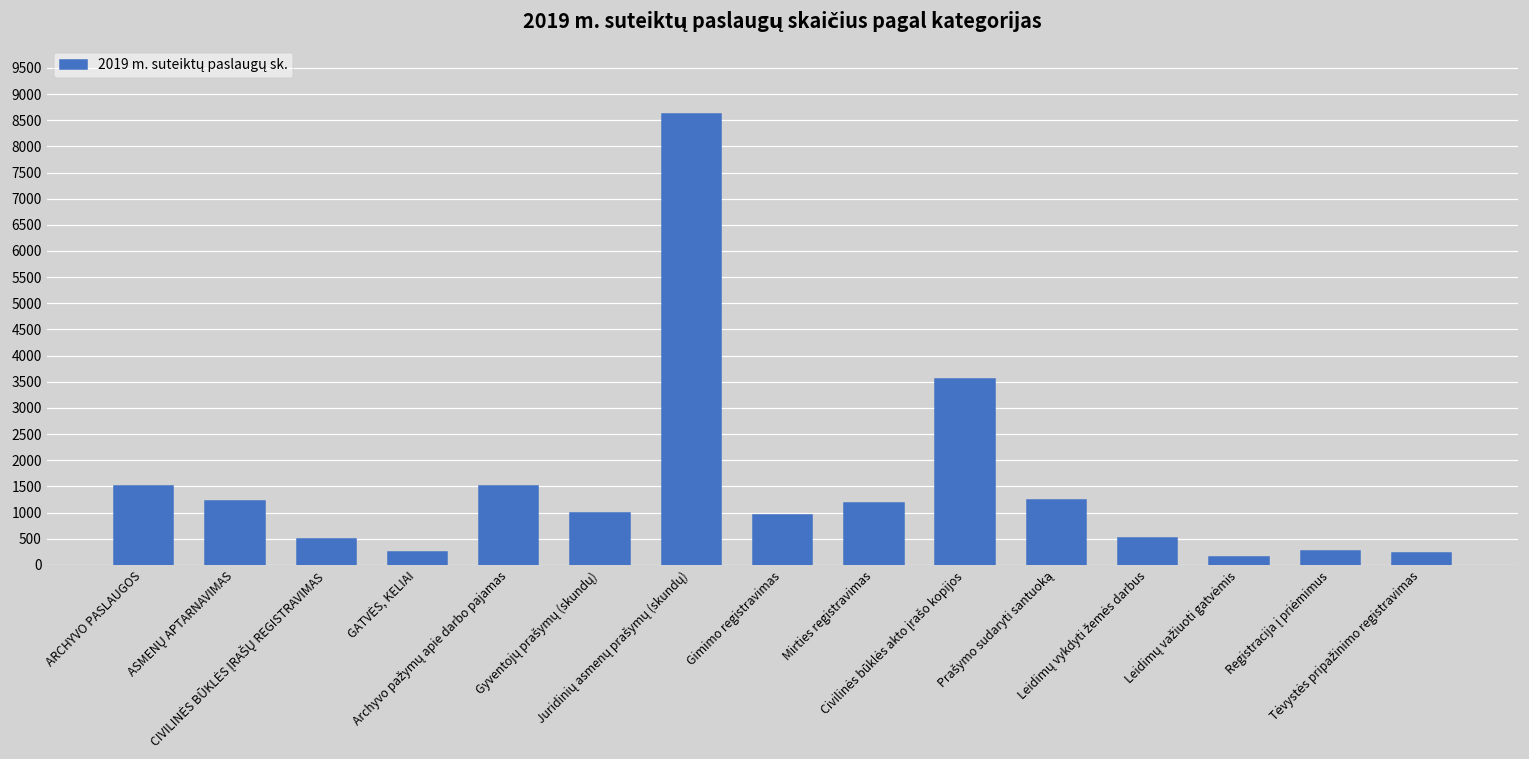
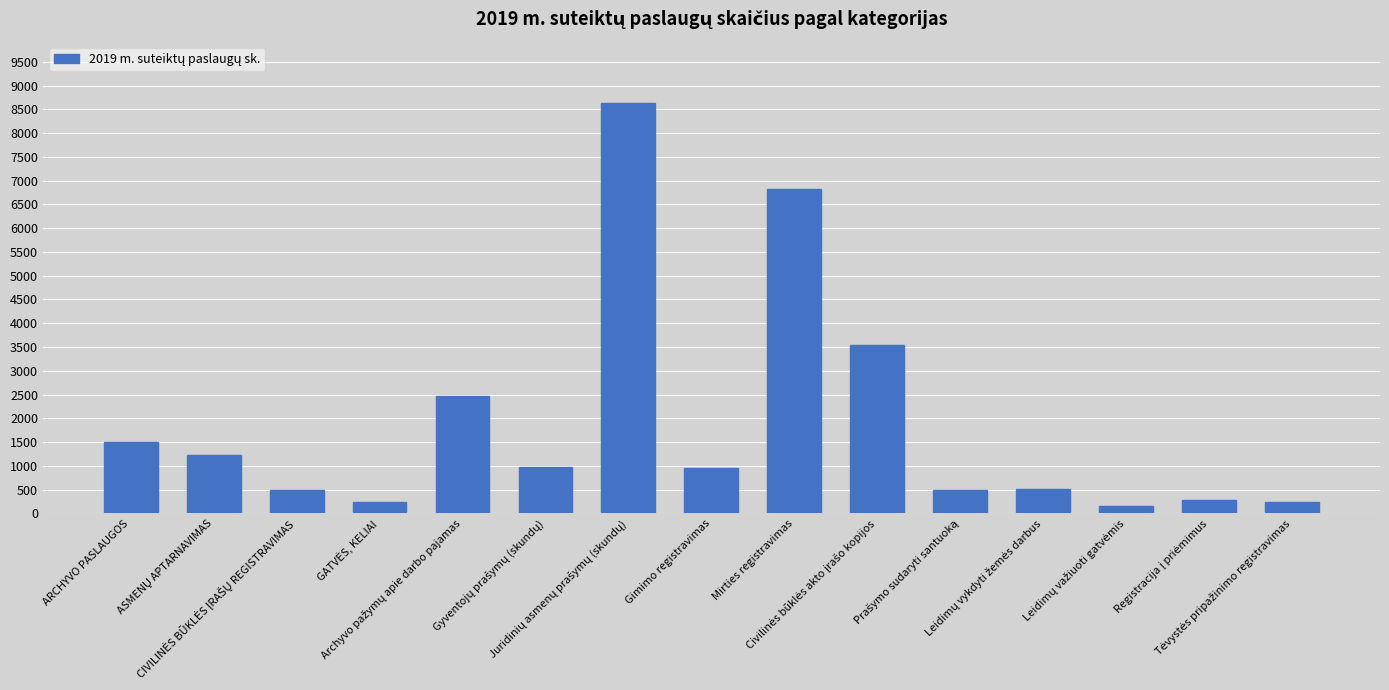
Archyvo pažymų apie darbo pajamas: 1500 -> 2500
Mirties registravimas: 1200 -> 6800
Prašymo sudaryti santuoką: 1200 -> 500
